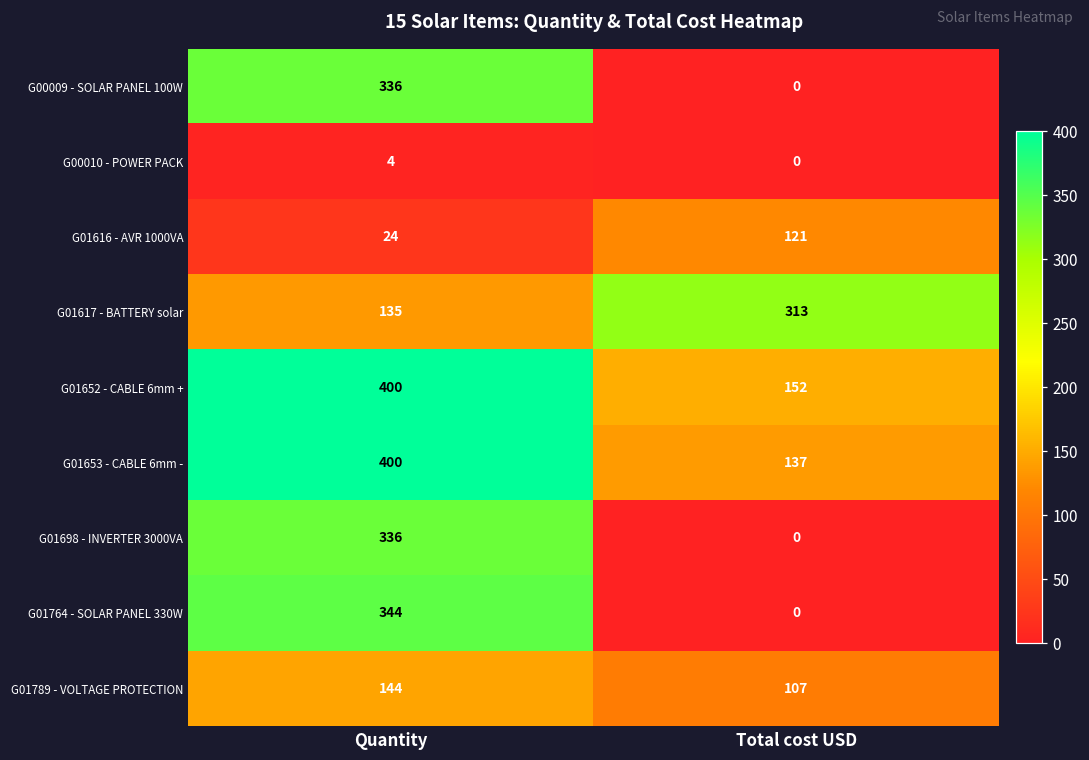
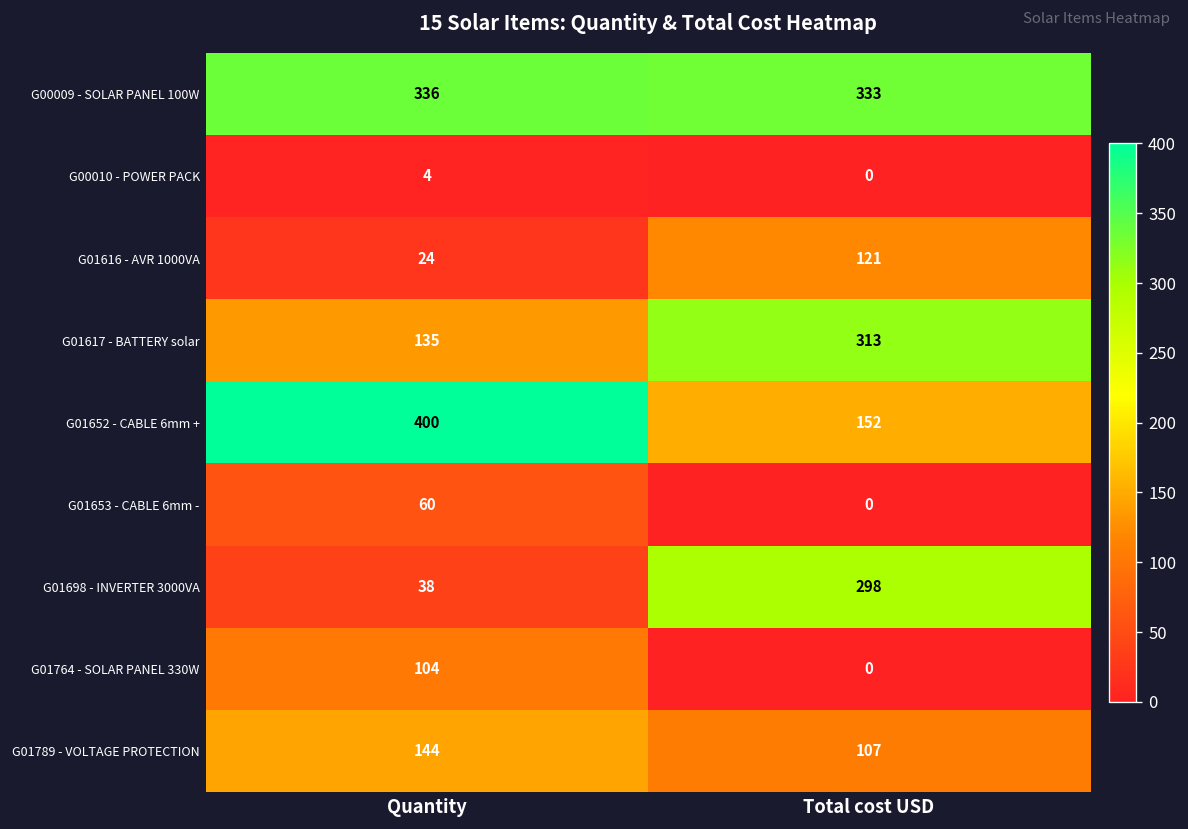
G00009 - SOLAR PANEL 100W, Total cost USD: 0 -> 333
G01653 - CABLE 6mm -, Quantity: 400 -> 60
G01653 - CABLE 6mm -, Total cost USD: 137 -> 0
G01698 - INVERTER 3000VA, Quantity: 336 -> 38
G01698 - INVERTER 3000VA, Total cost USD: 0 -> 298
G01764 - SOLAR PANEL 330W, Quantity: 344 -> 104
